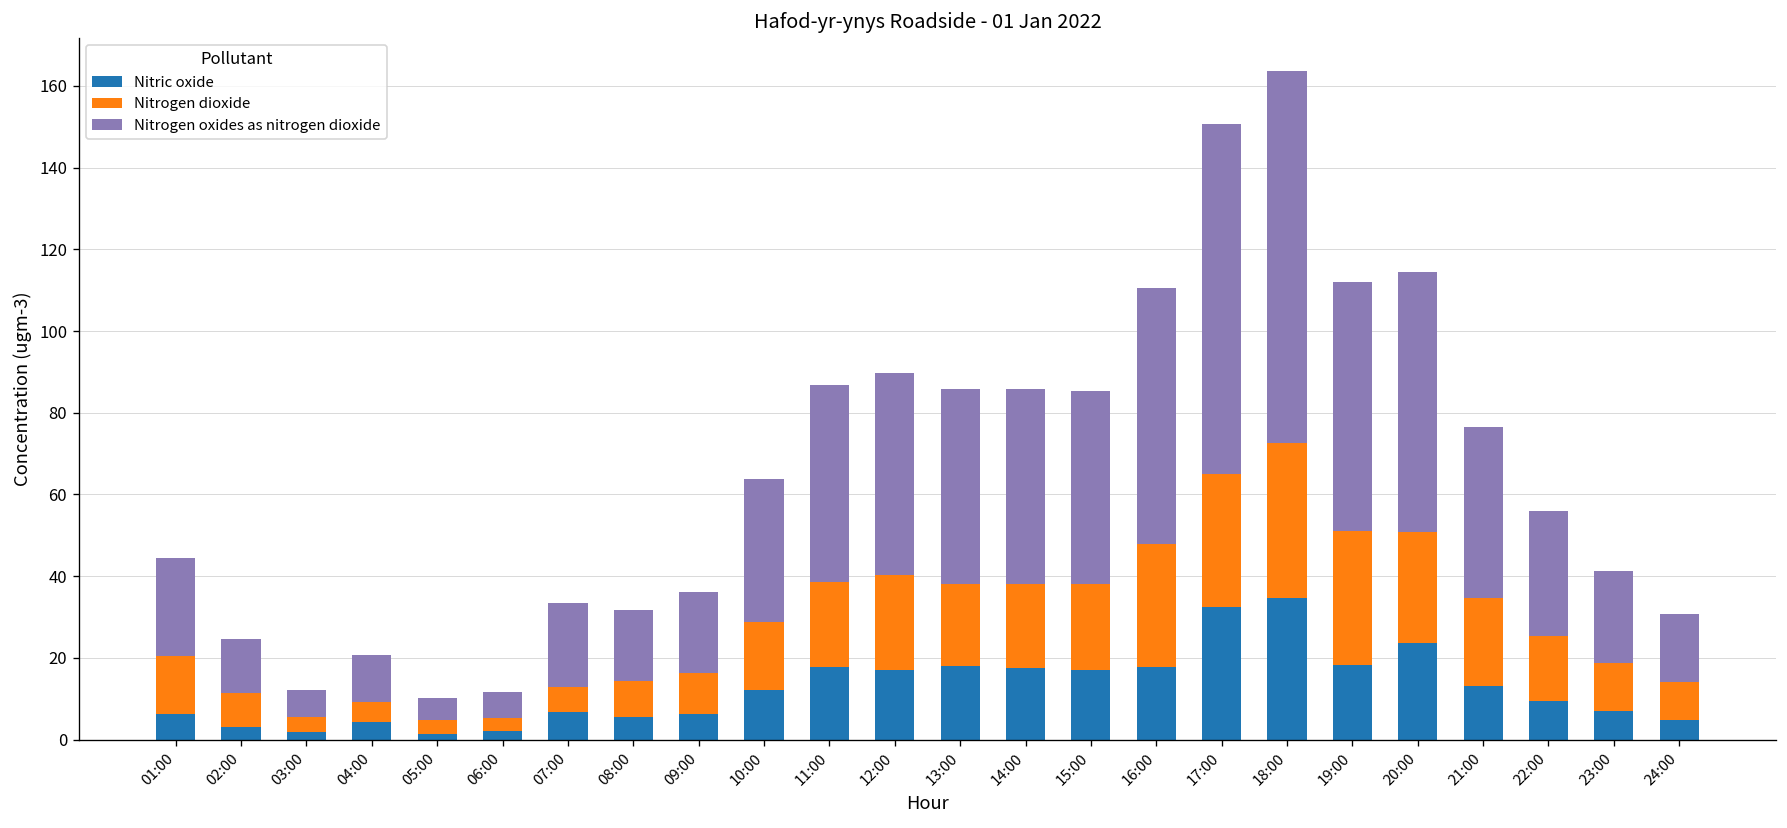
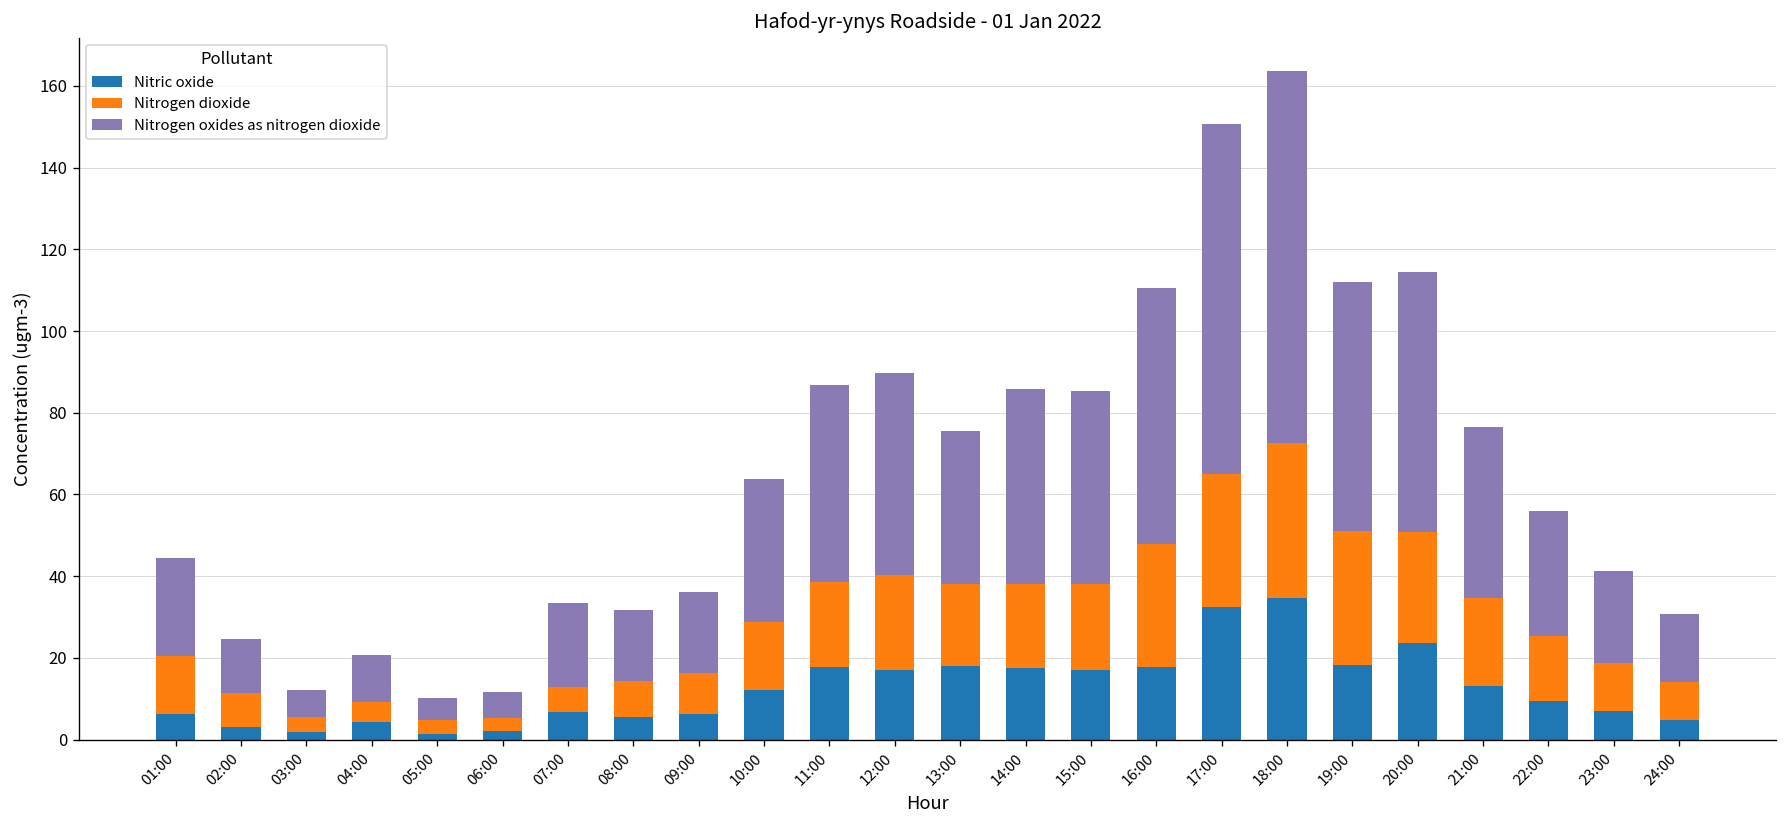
Nitrogen oxides as nitrogen dioxide, 13:00: 48 -> 37
